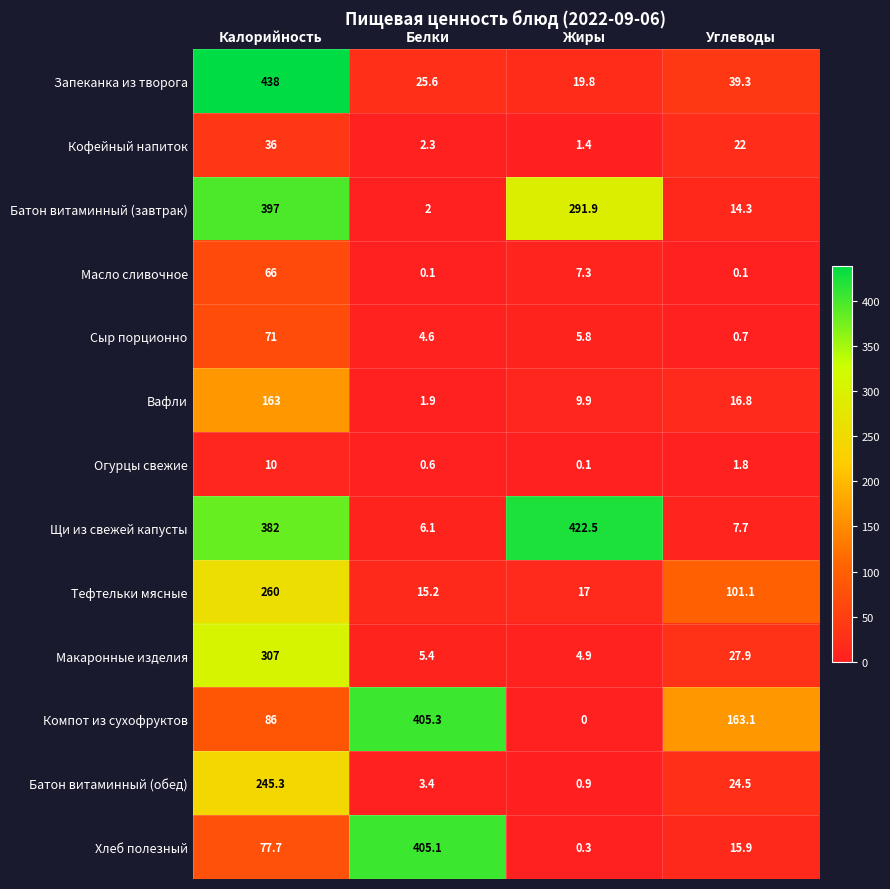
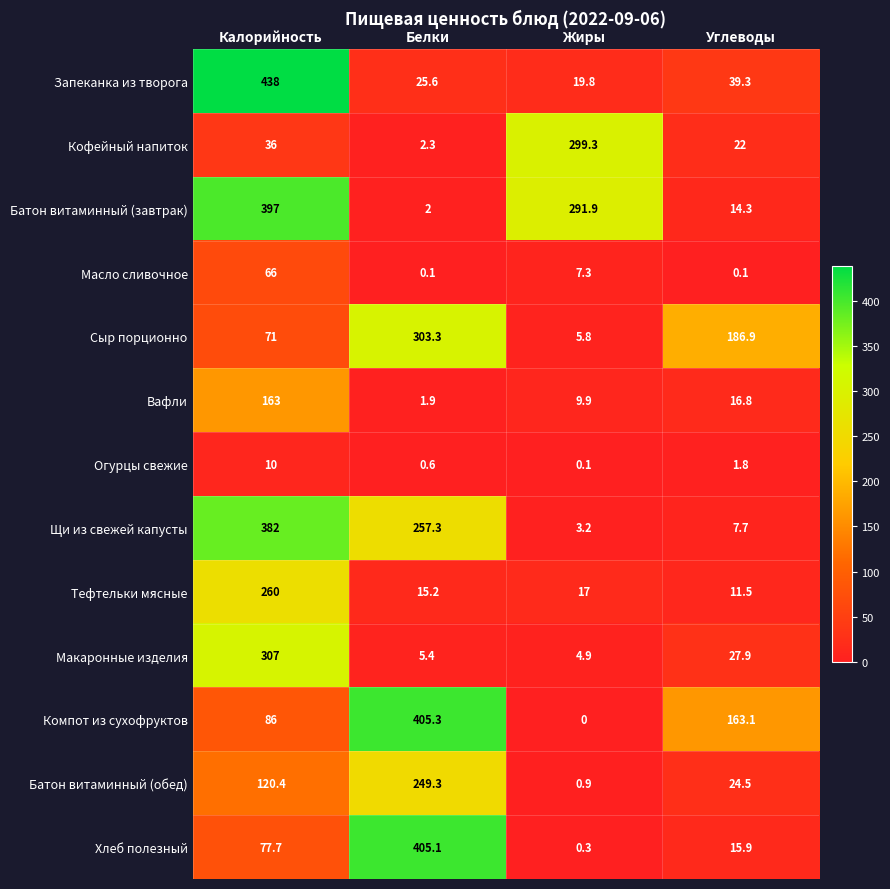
Кофейный напиток, Жиры: 1.4 -> 299.3
Сыр порционно, Белки: 4.6 -> 303.3
Сыр порционно, Углеводы: 0.7 -> 186.9
Щи из свежей капусты, Белки: 6.1 -> 257.3
Щи из свежей капусты, Жиры: 422.5 -> 3.2
Тефтельки мясные, Углеводы: 101.1 -> 11.5
Батон витаминный (обед), Калорийность: 245.3 -> 120.4
Батон витаминный (обед), Белки: 3.4 -> 249.3
